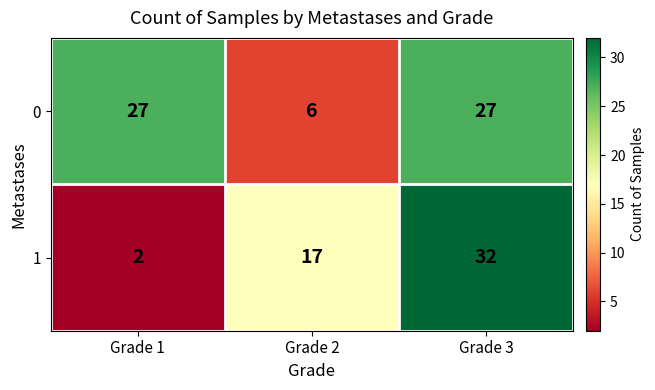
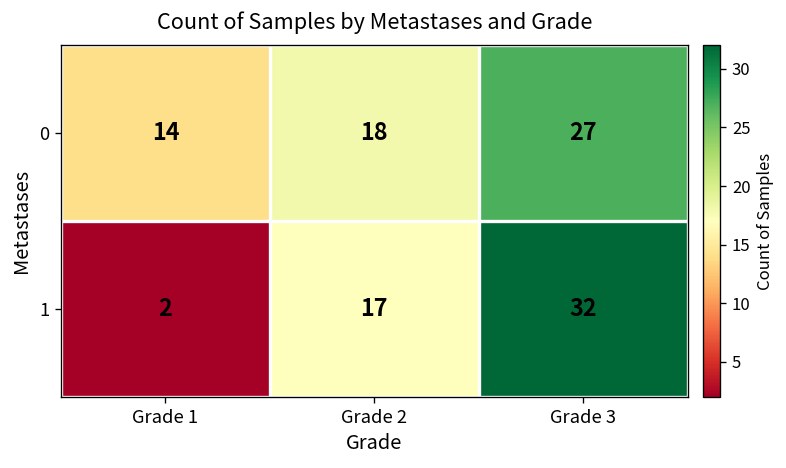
0, Grade 1: 27 -> 14
0, Grade 2: 6 -> 18
